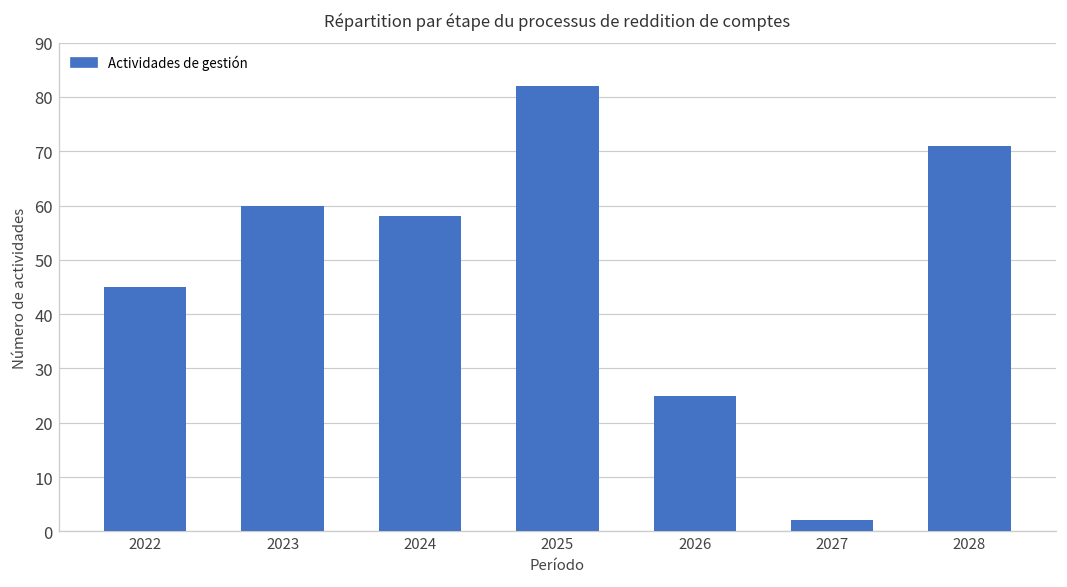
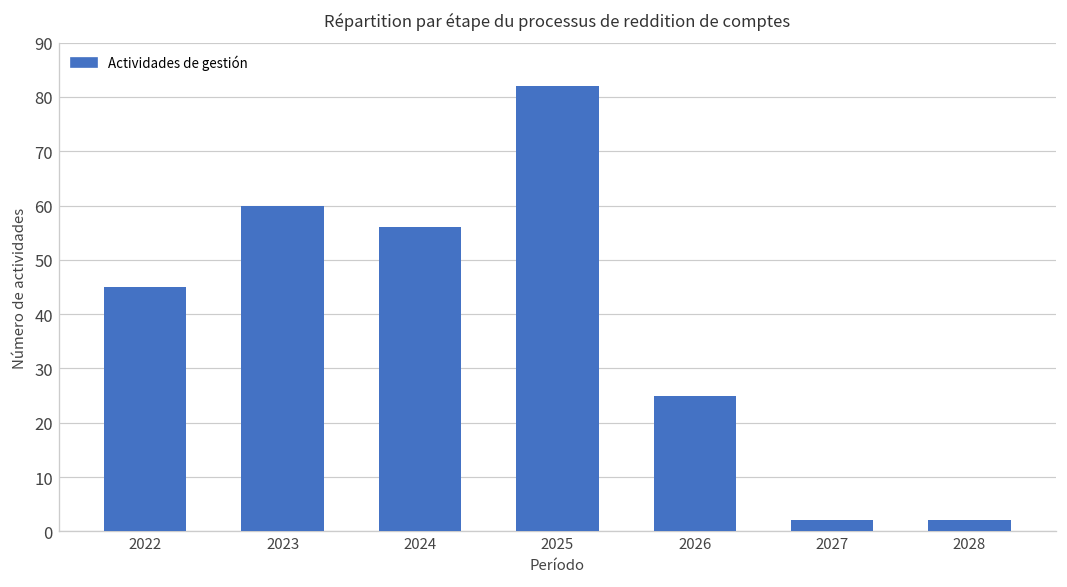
2024: 58 -> 56
2028: 71 -> 2
